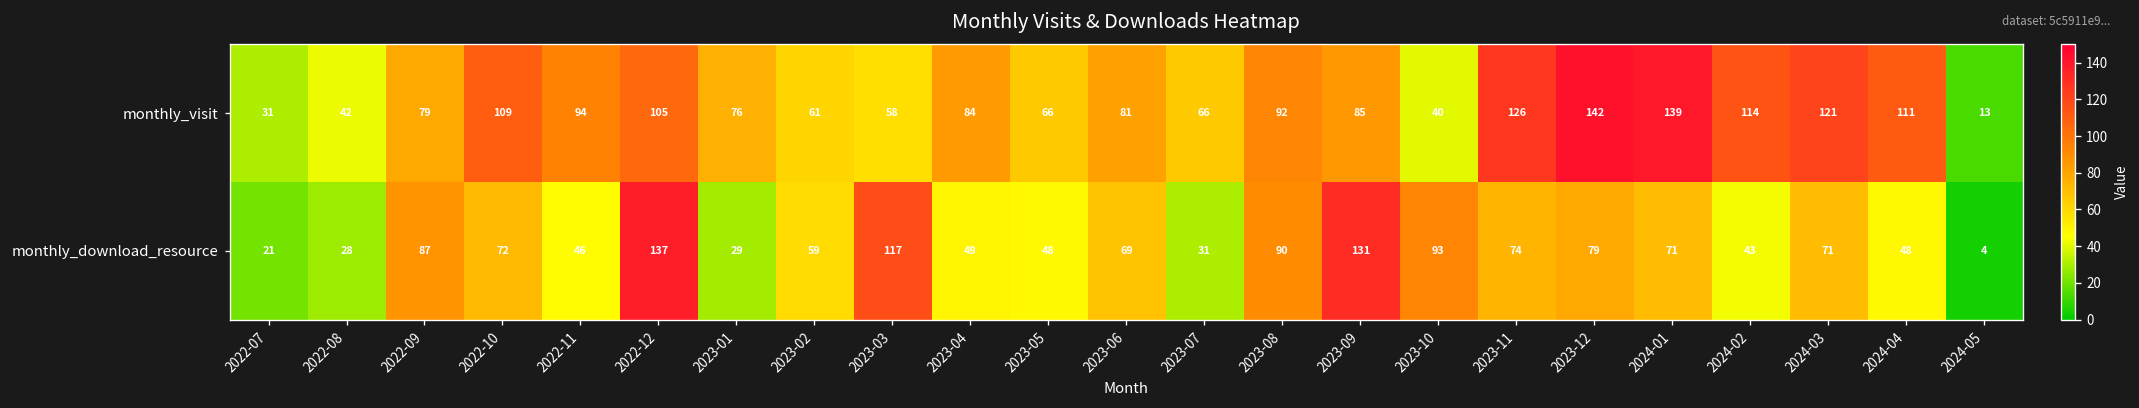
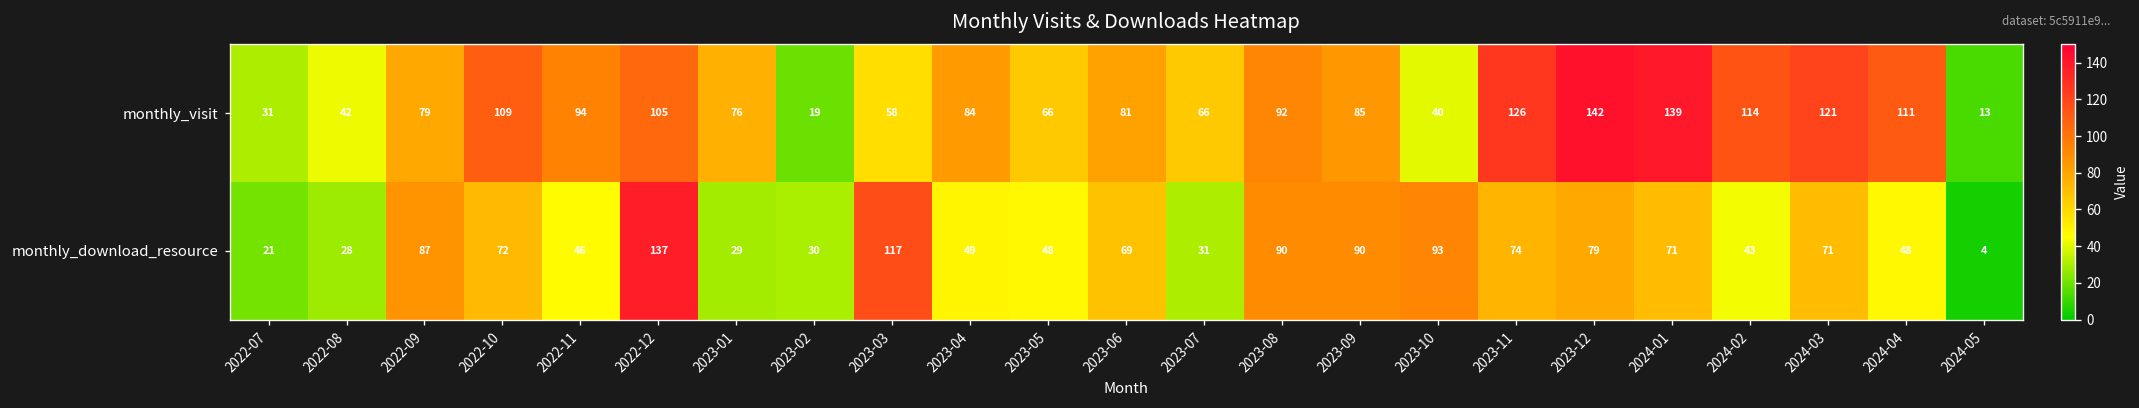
monthly_visit, 2023-02: 61 -> 19
monthly_download_resource, 2023-02: 59 -> 30
monthly_download_resource, 2023-09: 131 -> 90
